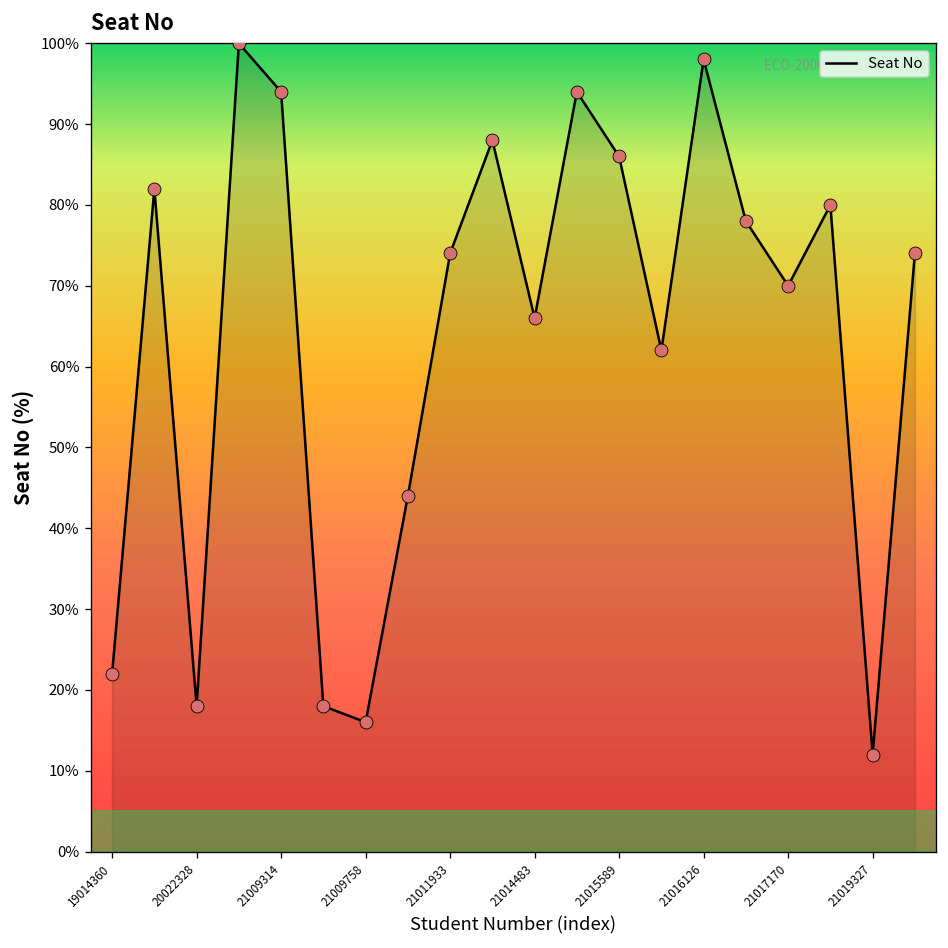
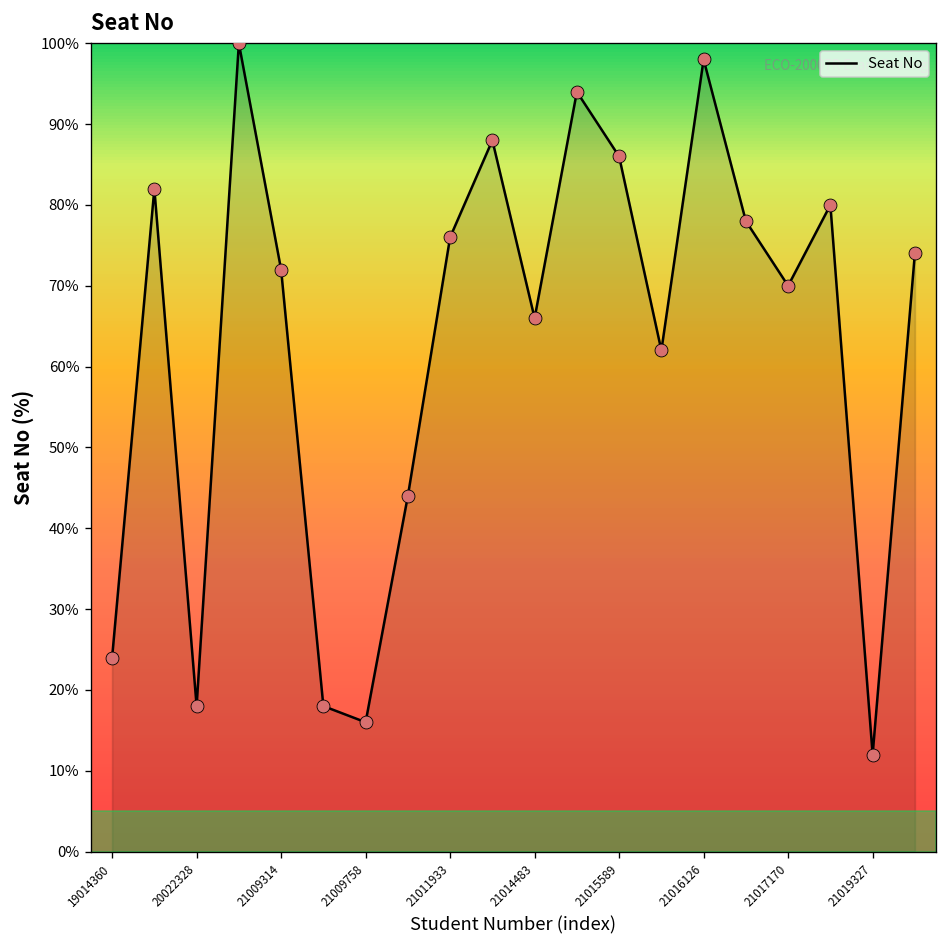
19014360: 22% -> 24%
21009314: 94% -> 72%
21011933: 74% -> 76%
